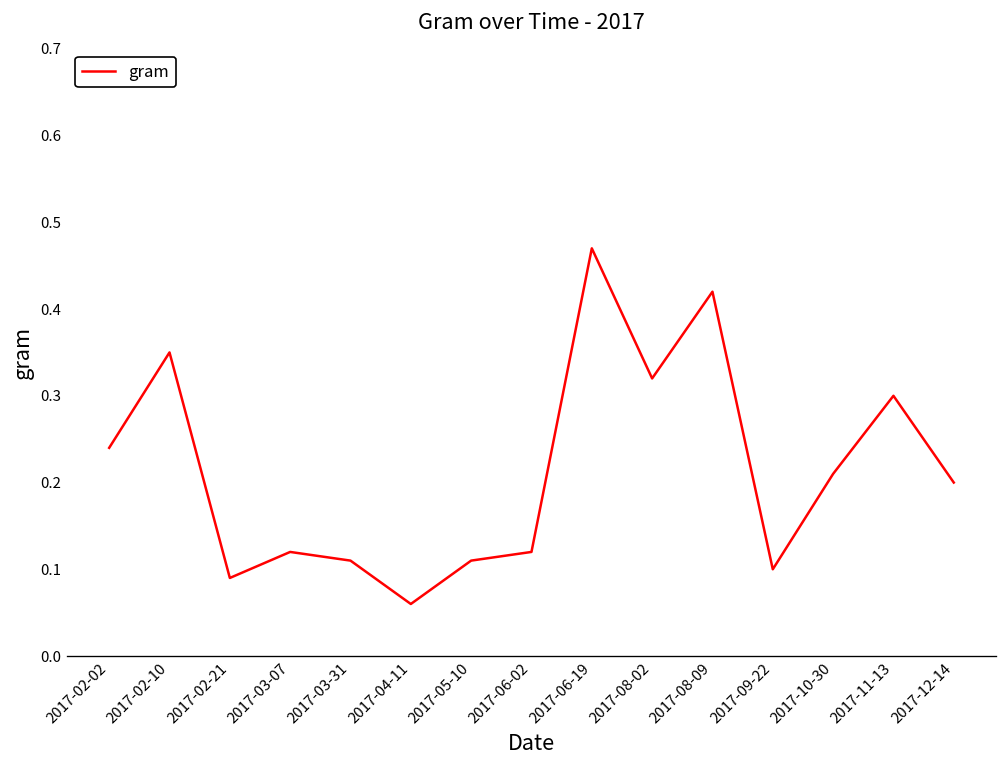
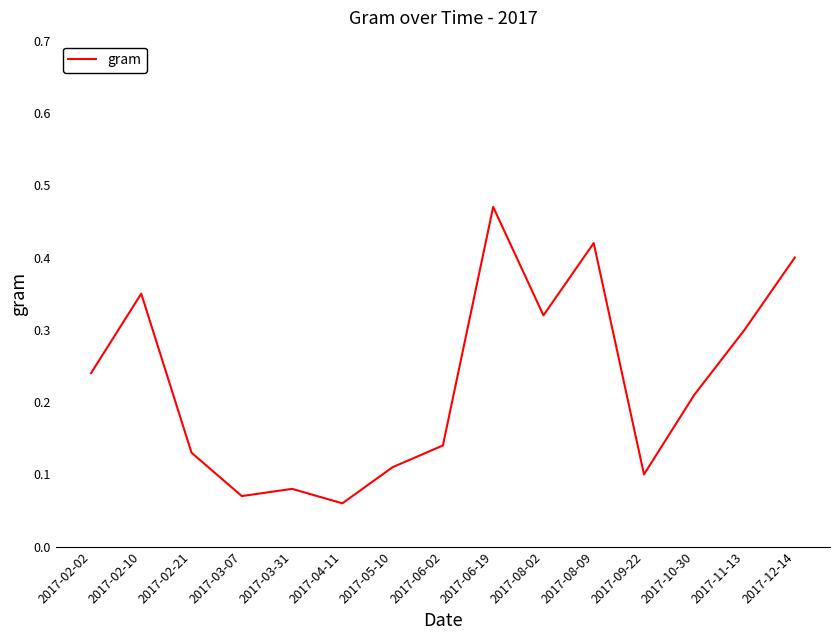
2017-02-21: 0.09 -> 0.13
2017-03-07: 0.12 -> 0.07
2017-03-31: 0.11 -> 0.08
2017-06-02: 0.12 -> 0.14
2017-12-14: 0.2 -> 0.4
